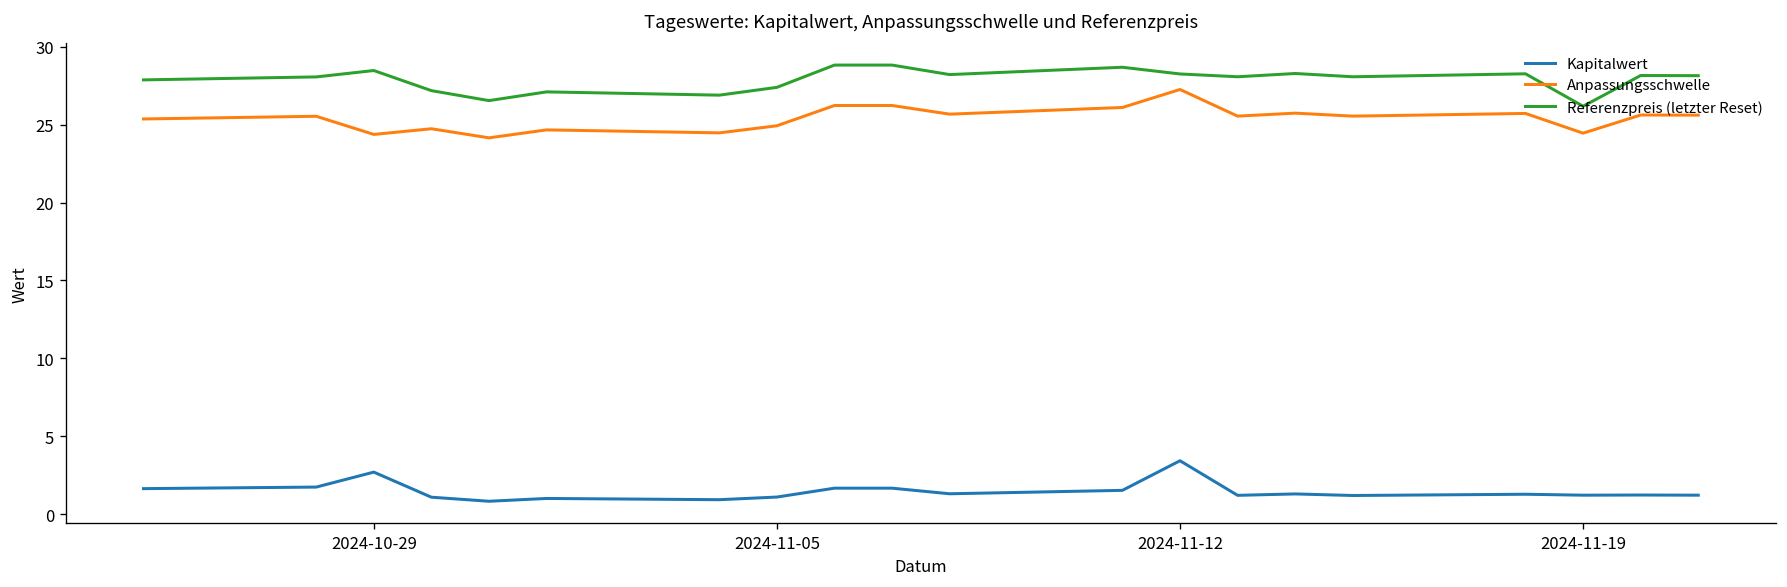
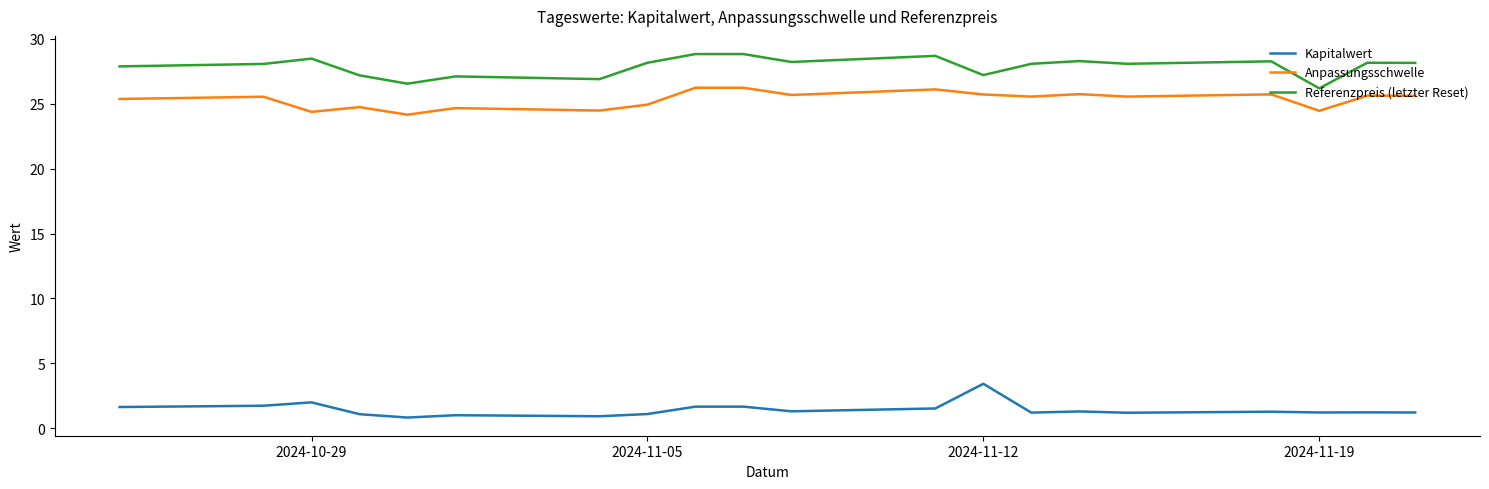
Kapitalwert, 2024-10-29: 2.7 -> 2.0
Referenzpreis (letzter Reset), 2024-11-05: 27.4 -> 28.2
Anpassungsschwelle, 2024-11-12: 27.3 -> 25.7
Referenzpreis (letzter Reset), 2024-11-12: 28.3 -> 27.2
